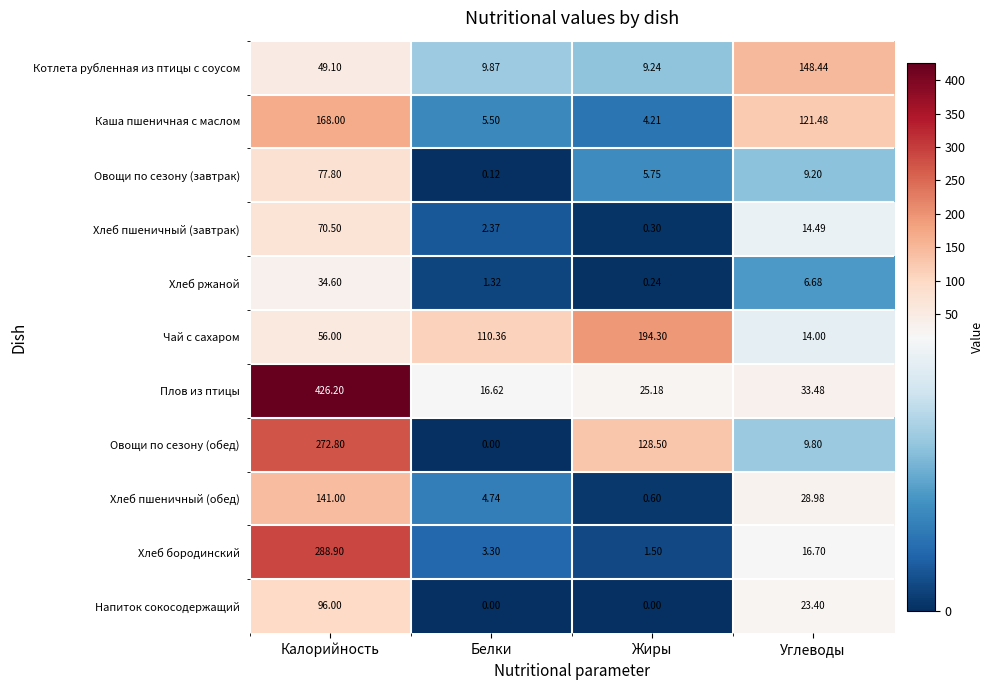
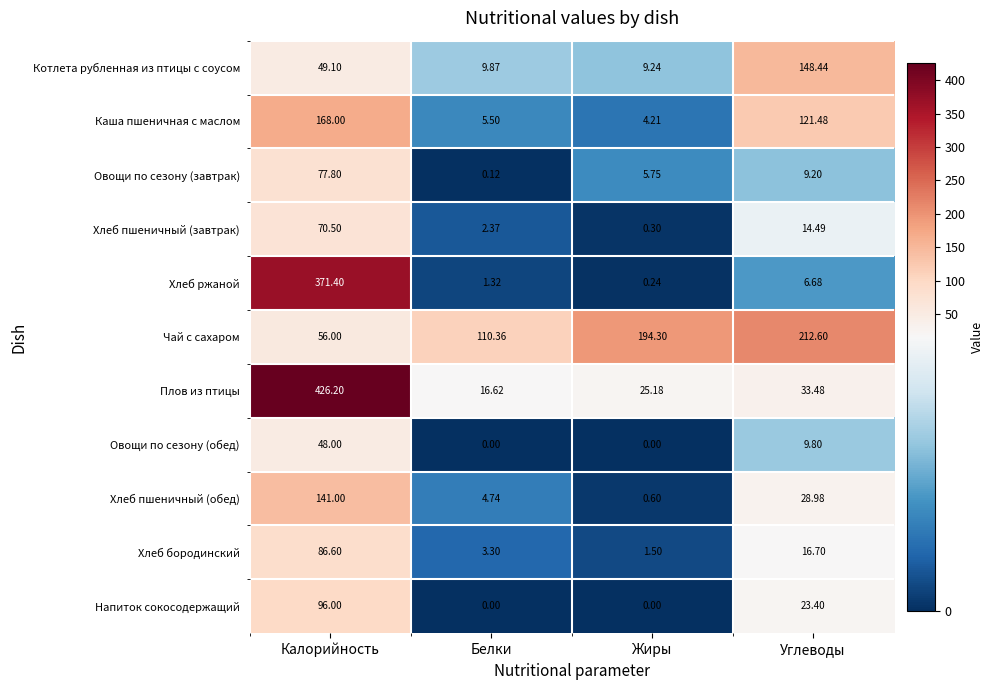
Хлеб ржаной, Калорийность: 34.60 -> 371.40
Чай с сахаром, Углеводы: 14.00 -> 212.60
Овощи по сезону (обед), Калорийность: 272.80 -> 48.00
Овощи по сезону (обед), Жиры: 128.50 -> 0.00
Хлеб бородинский, Калорийность: 288.90 -> 86.60
